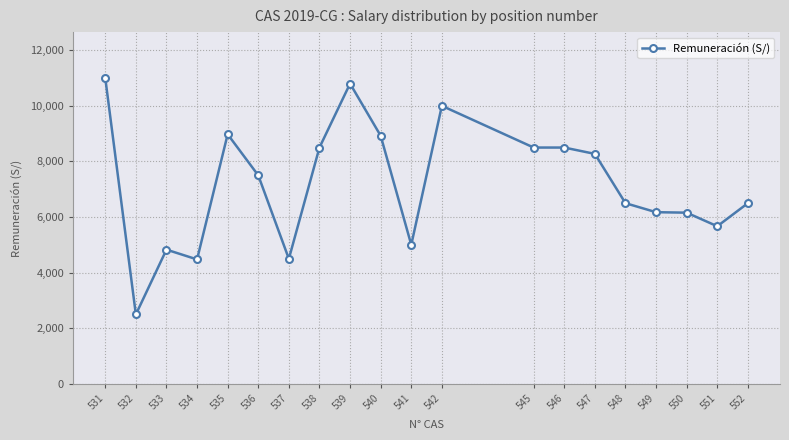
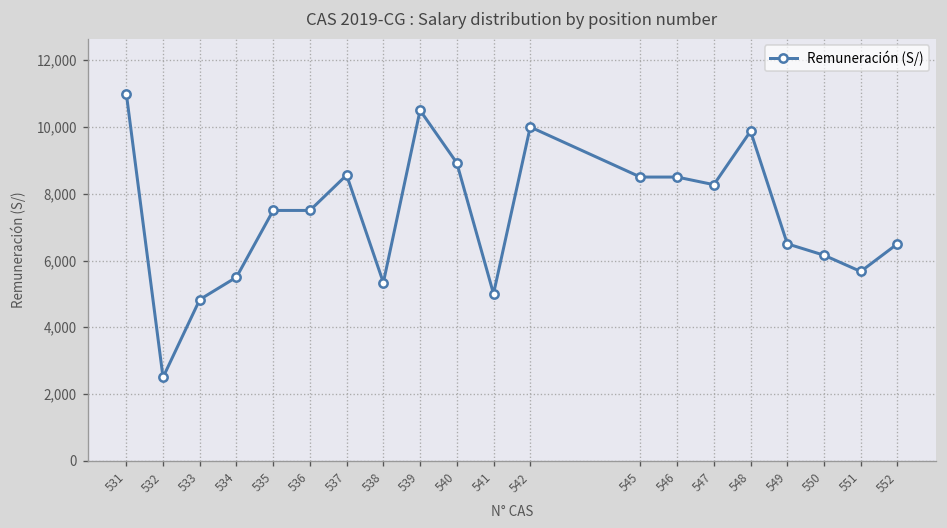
534: 4,500 -> 5,500
535: 9,000 -> 7,500
537: 4,500 -> 8,600
538: 8,500 -> 5,300
539: 10,800 -> 10,500
548: 6,500 -> 9,900
549: 6,200 -> 6,500
